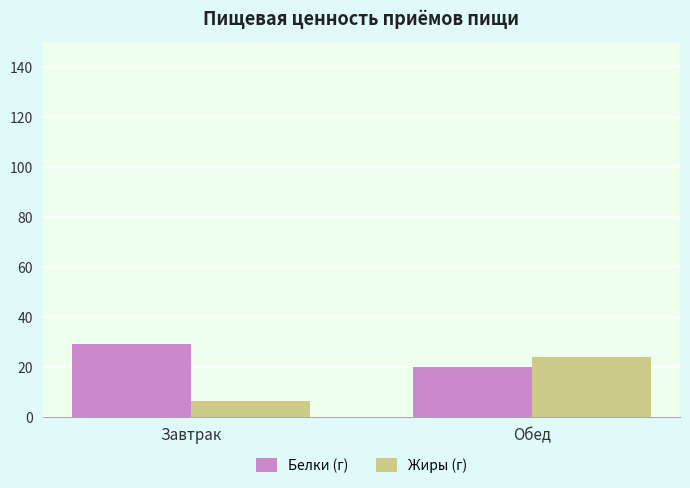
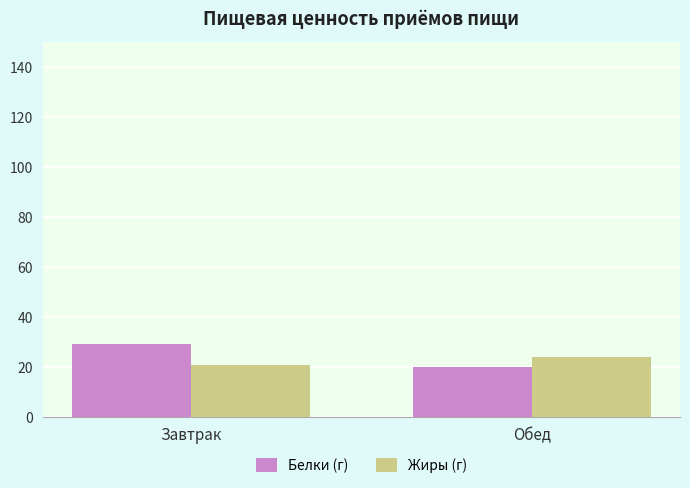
Жиры (г), Завтрак: 7 -> 21
